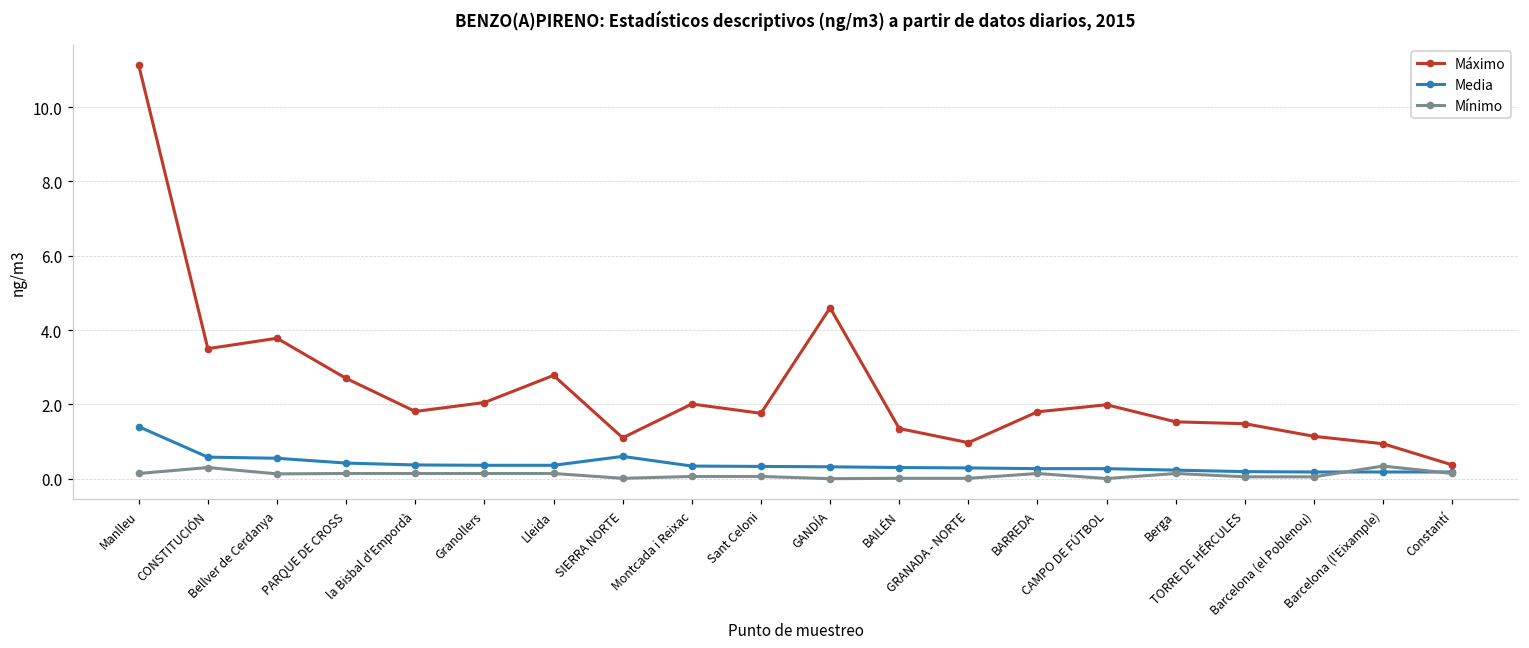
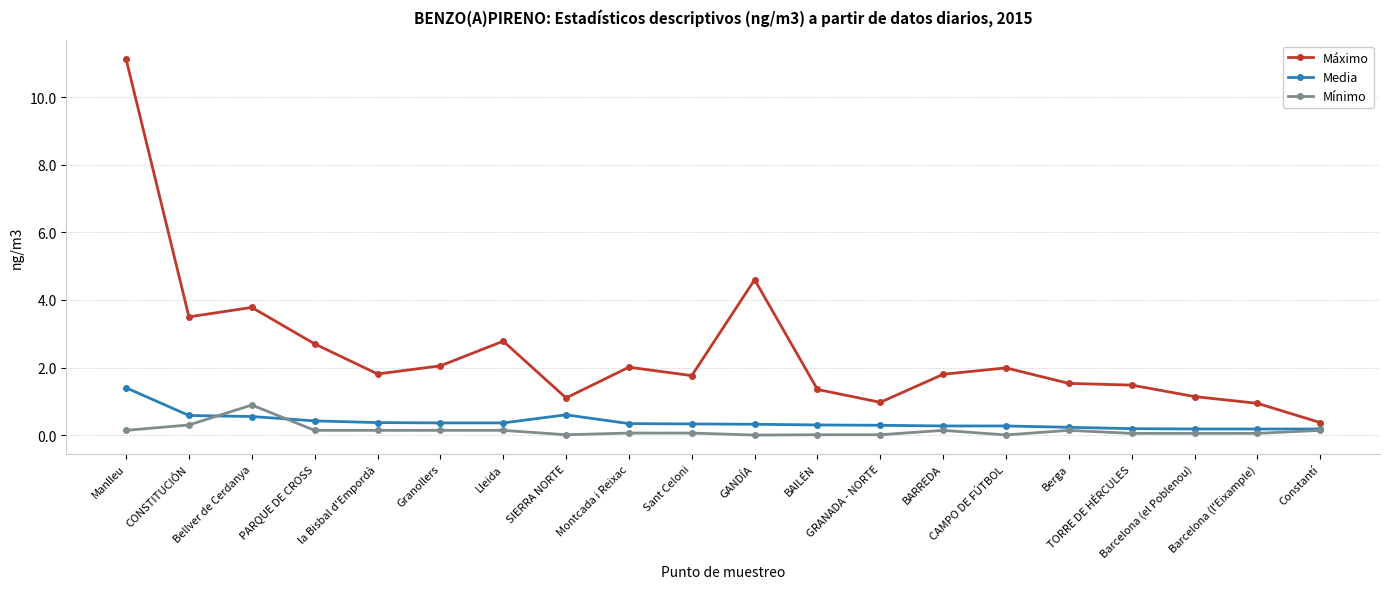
Mínimo, Bellver de Cerdanya: 0.1 -> 0.9
Mínimo, Barcelona (l'Eixample): 0.3 -> 0.1
